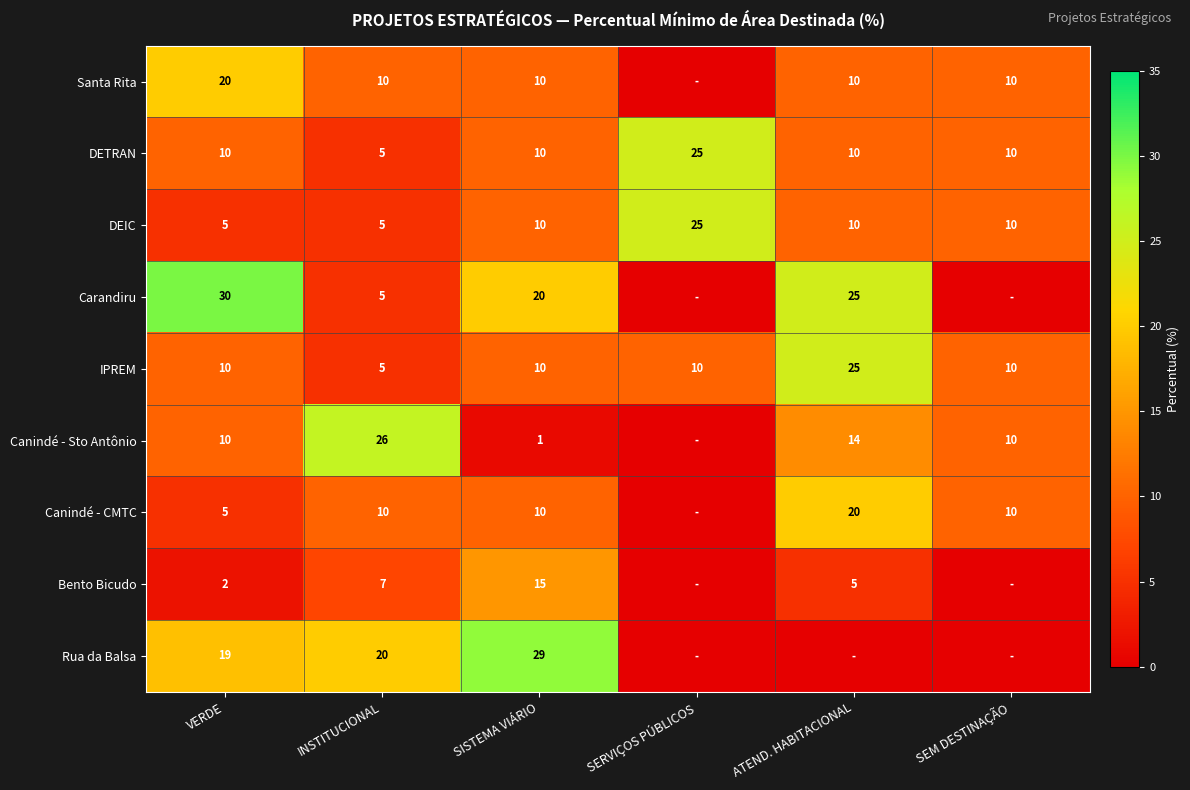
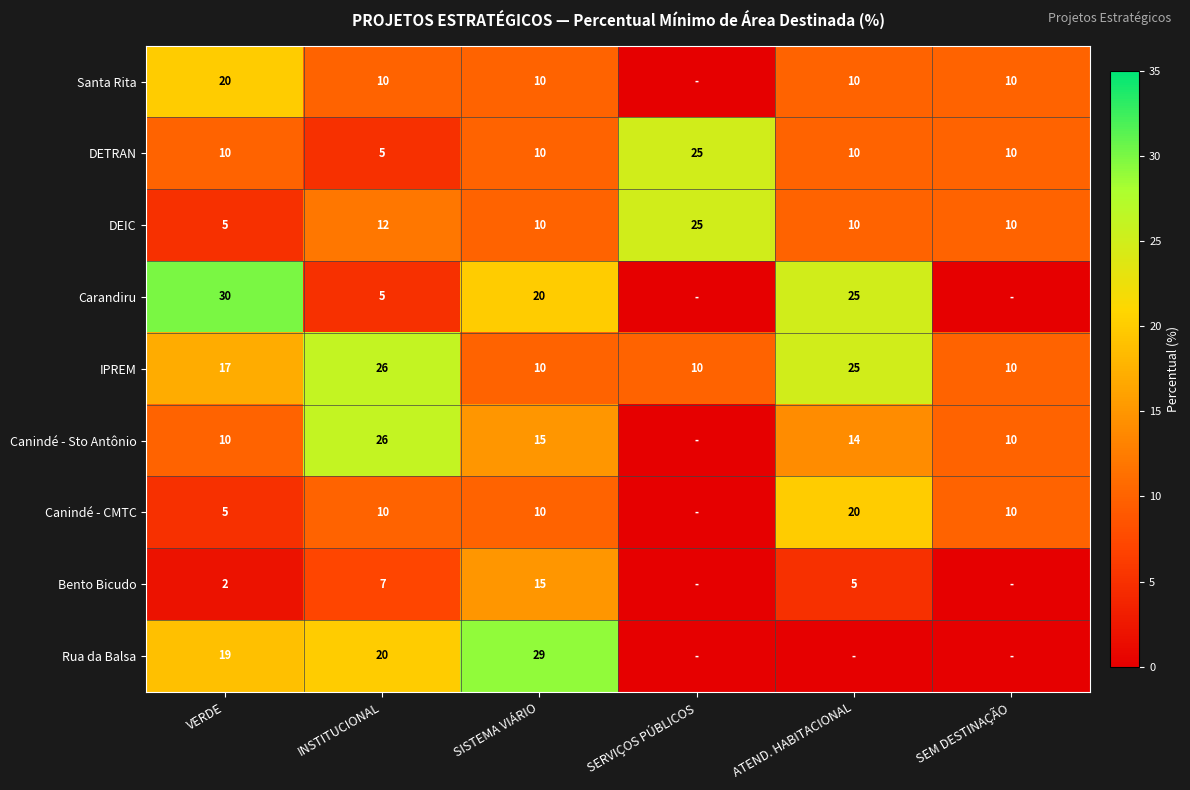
DEIC, INSTITUCIONAL: 5 -> 12
IPREM, VERDE: 10 -> 17
IPREM, INSTITUCIONAL: 5 -> 26
Canindé - Sto Antônio, SISTEMA VIÁRIO: 1 -> 15
